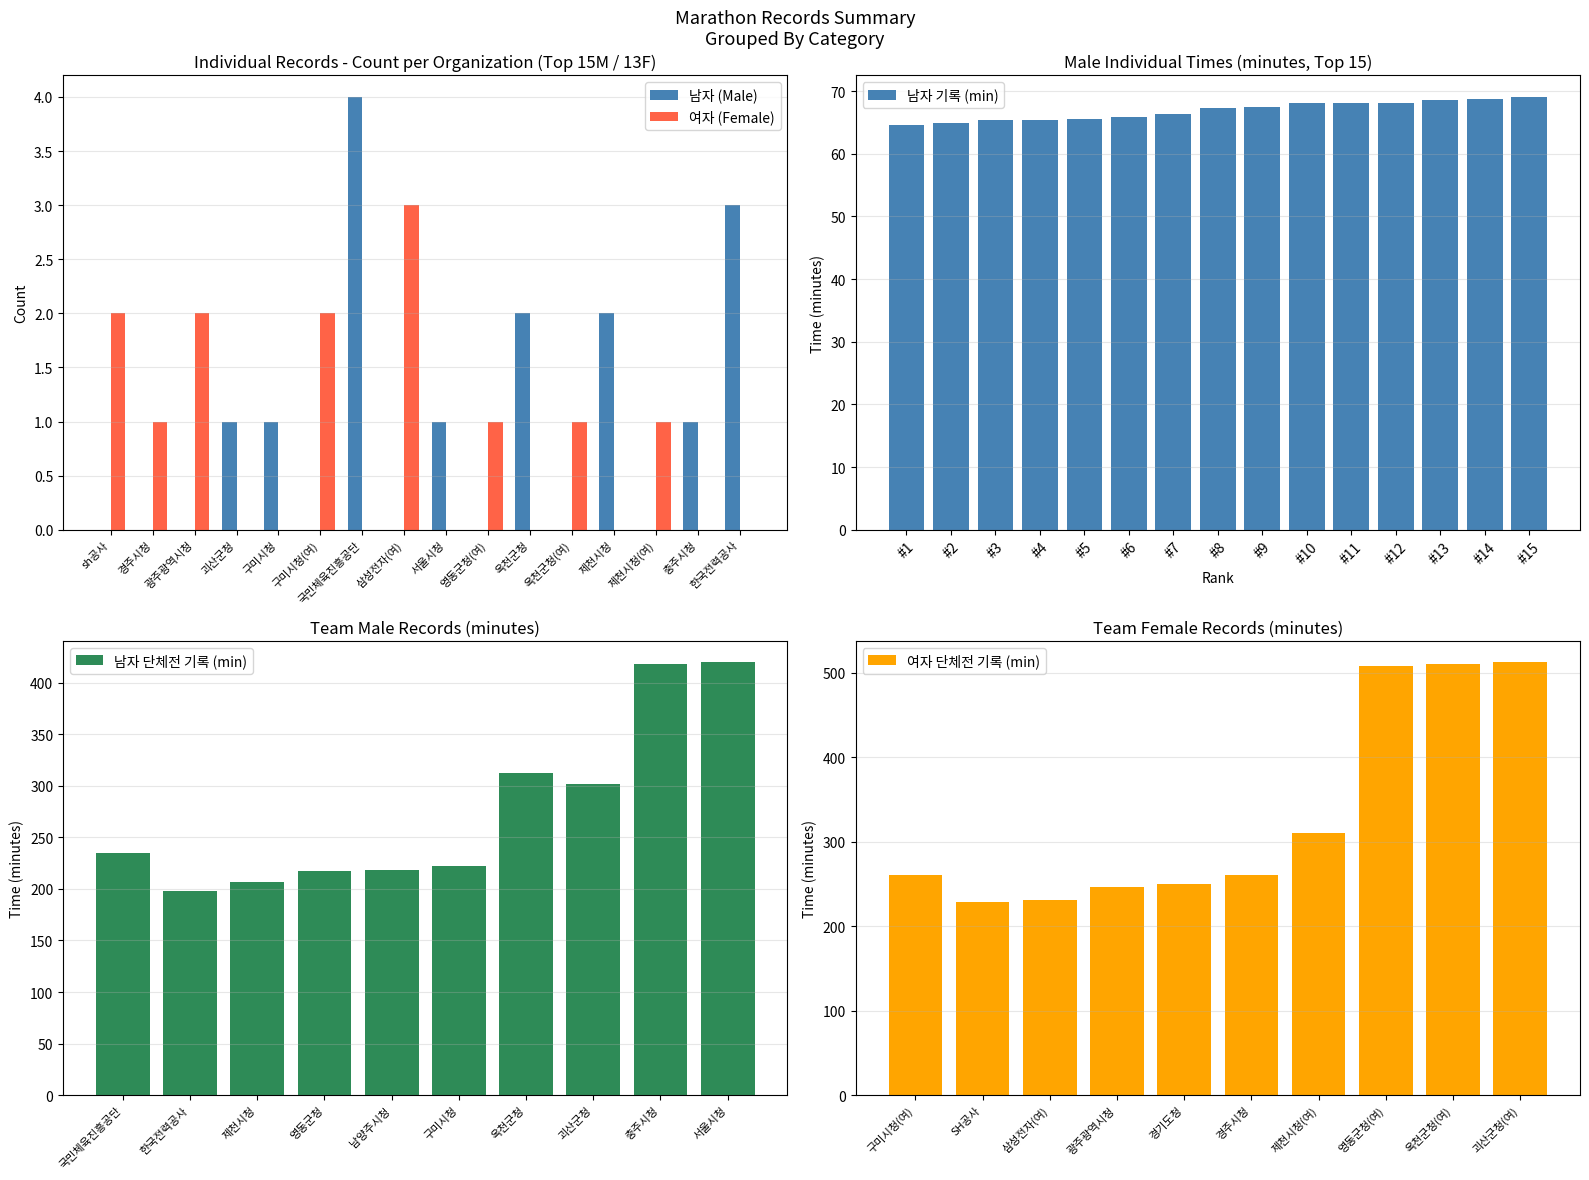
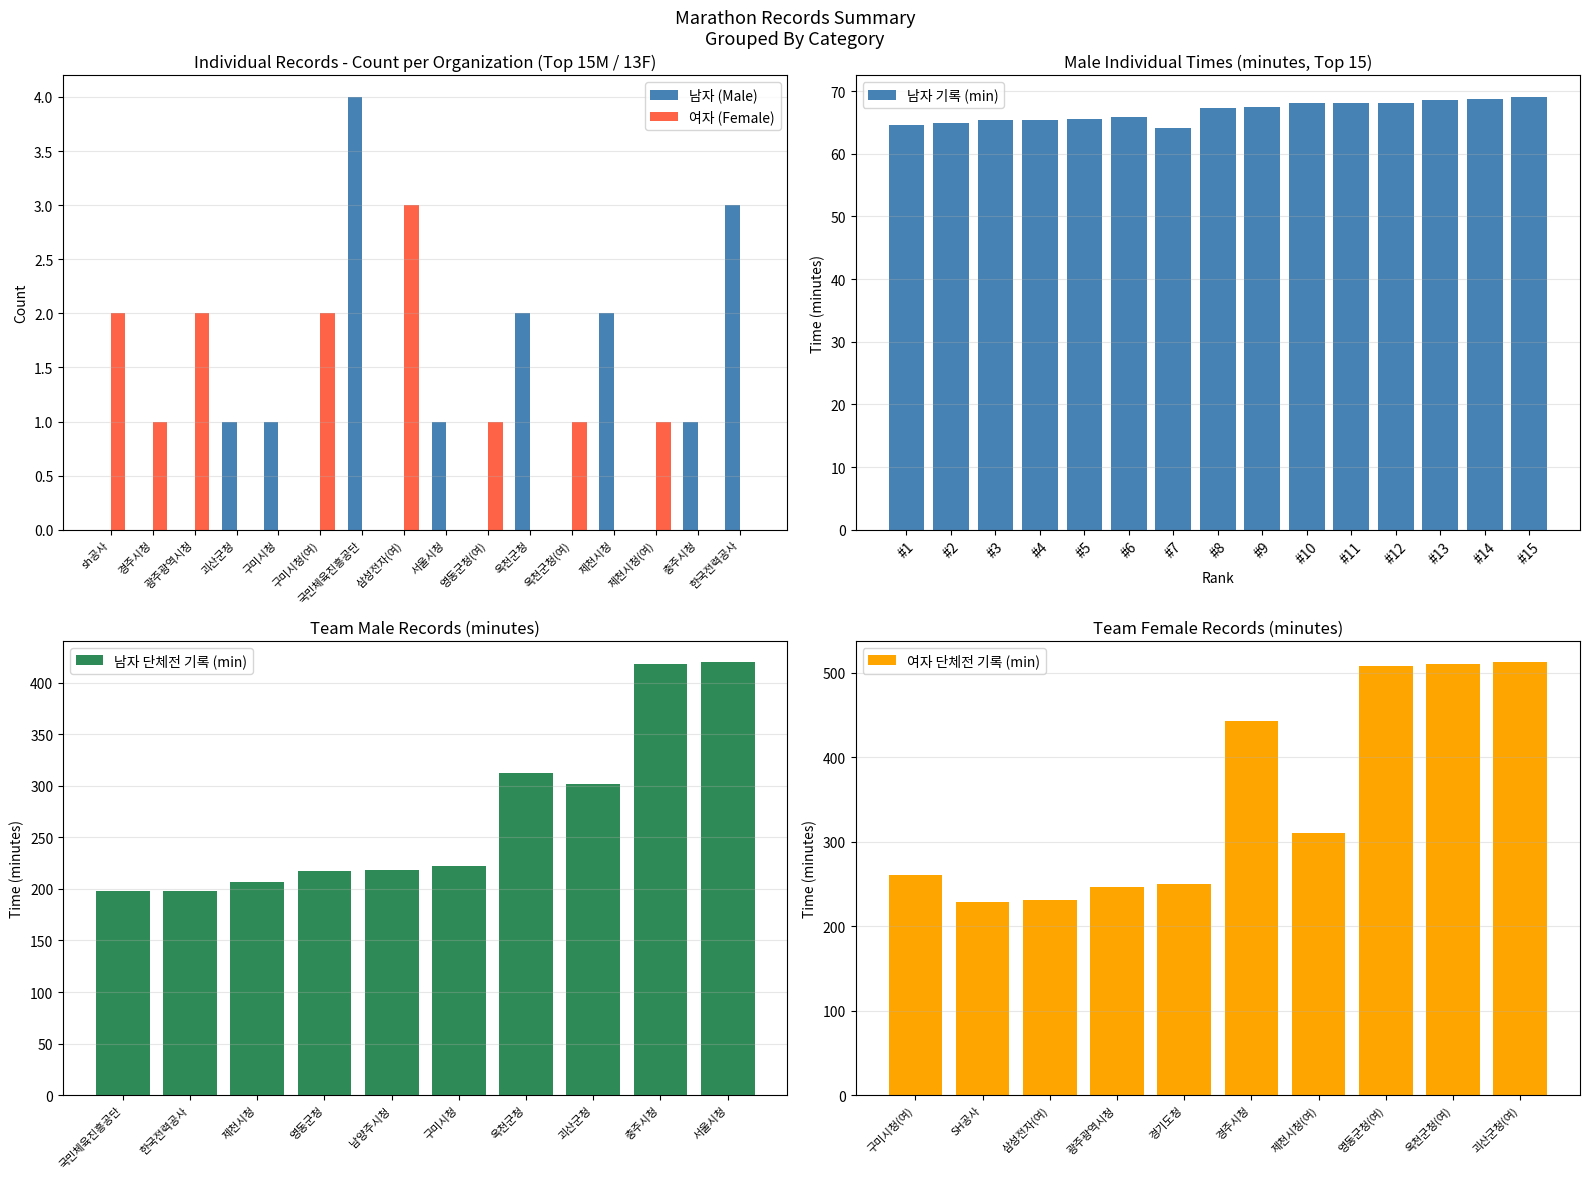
Male Individual Times (minutes, Top 15), #7: 66 -> 64
Team Male Records (minutes), 국민체육진흥공단: 235 -> 198
Team Female Records (minutes), 경주시청: 260 -> 440
